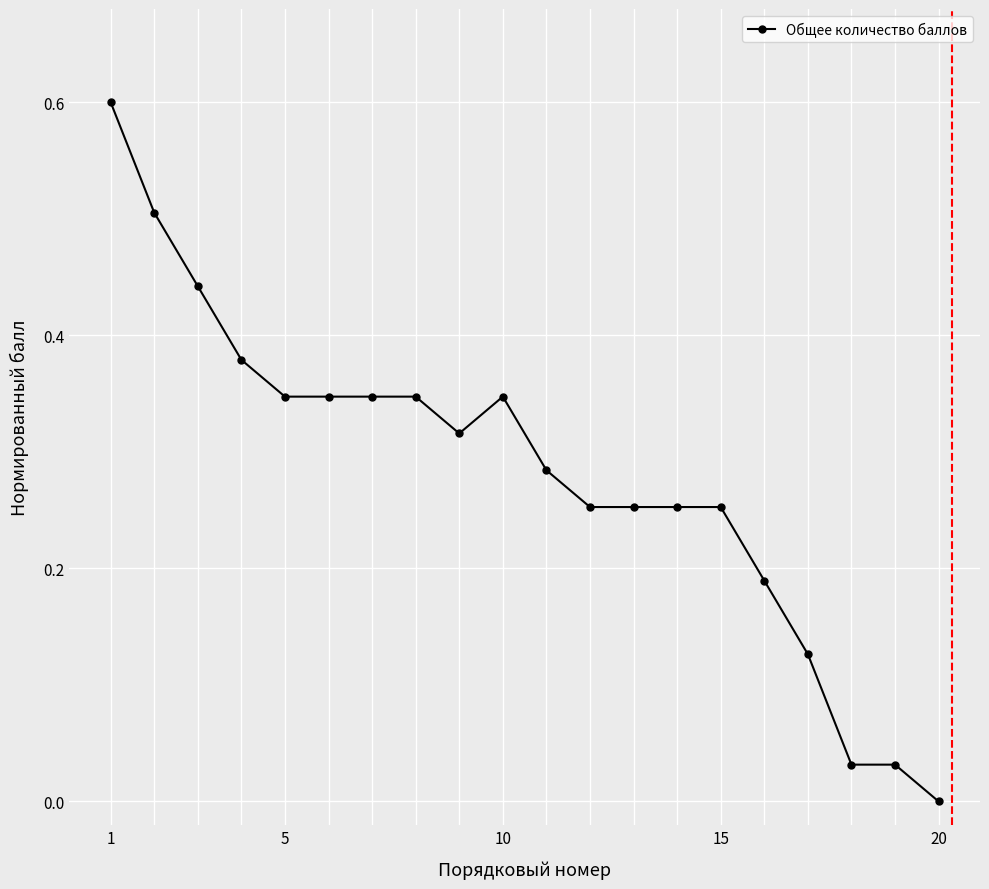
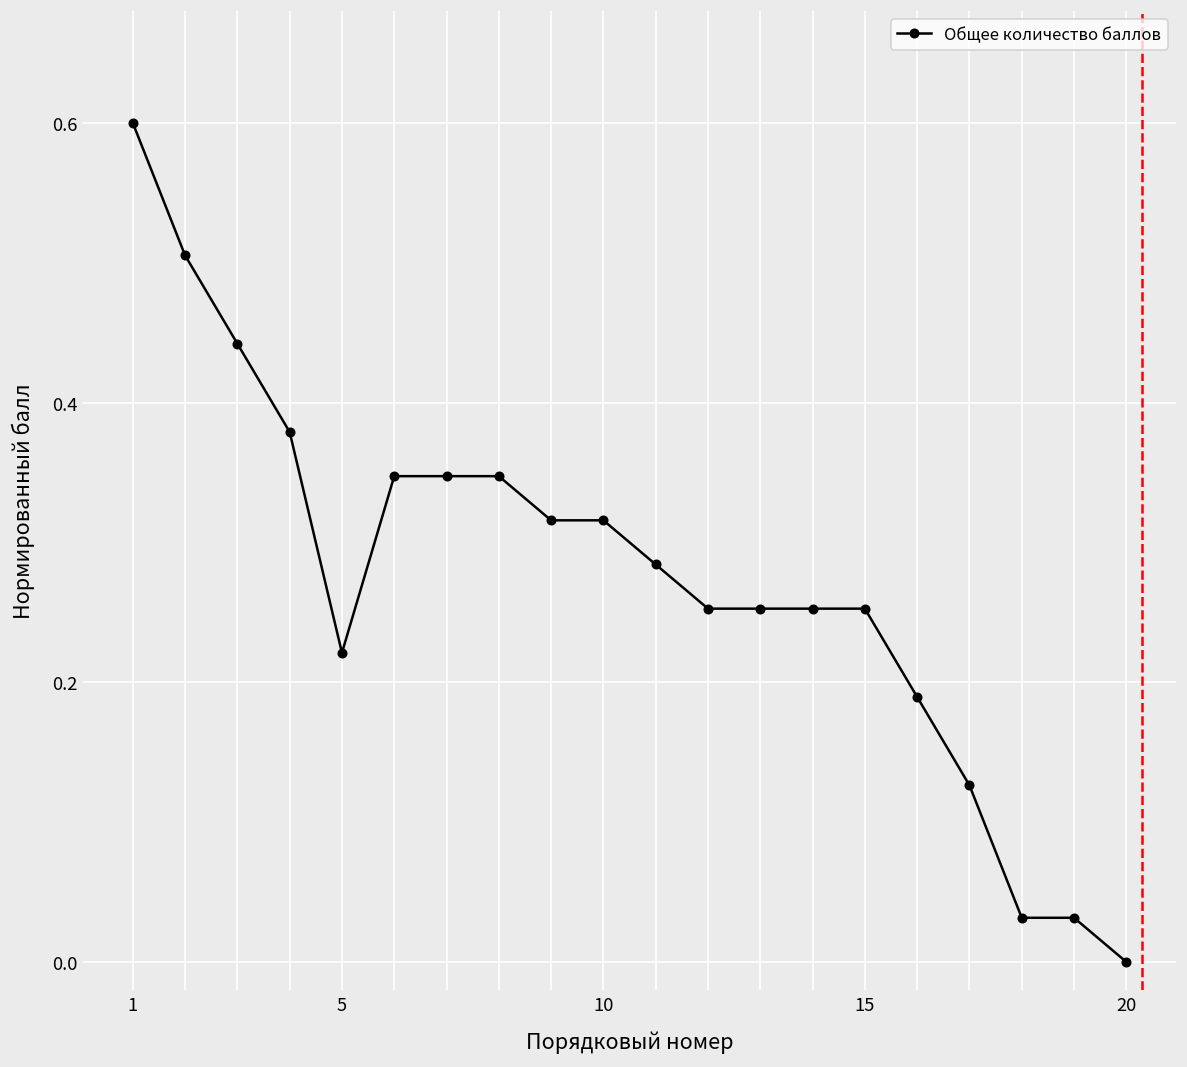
5: 0.347 -> 0.221
10: 0.347 -> 0.316
